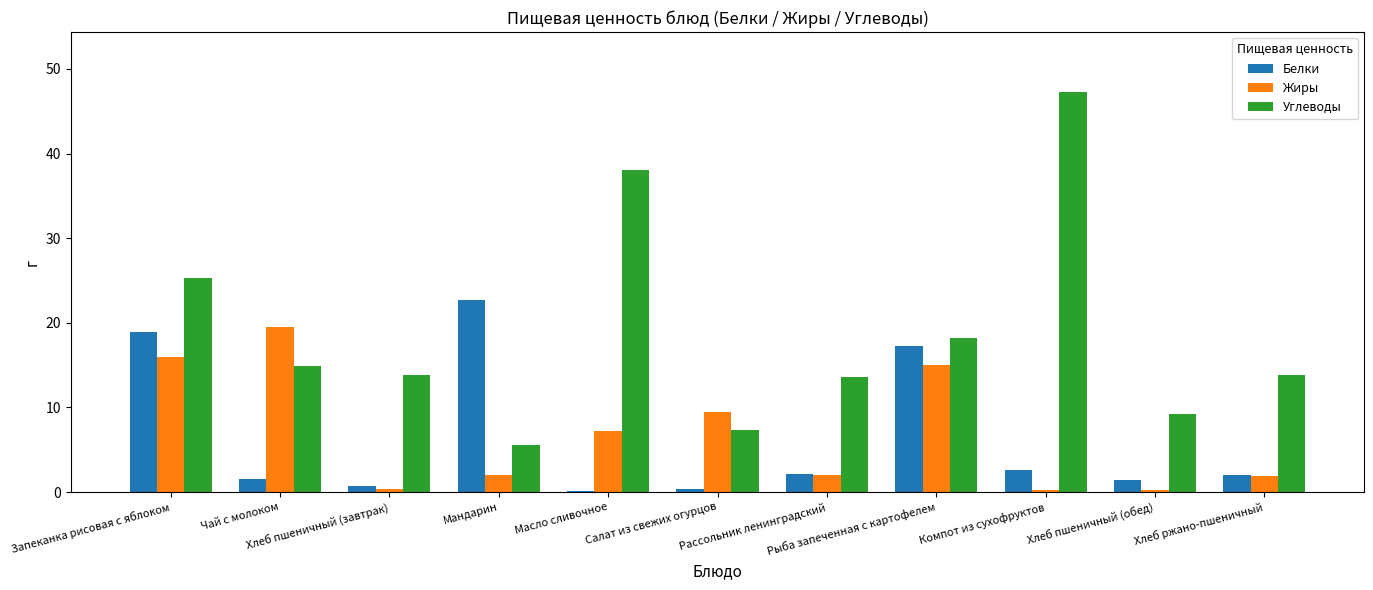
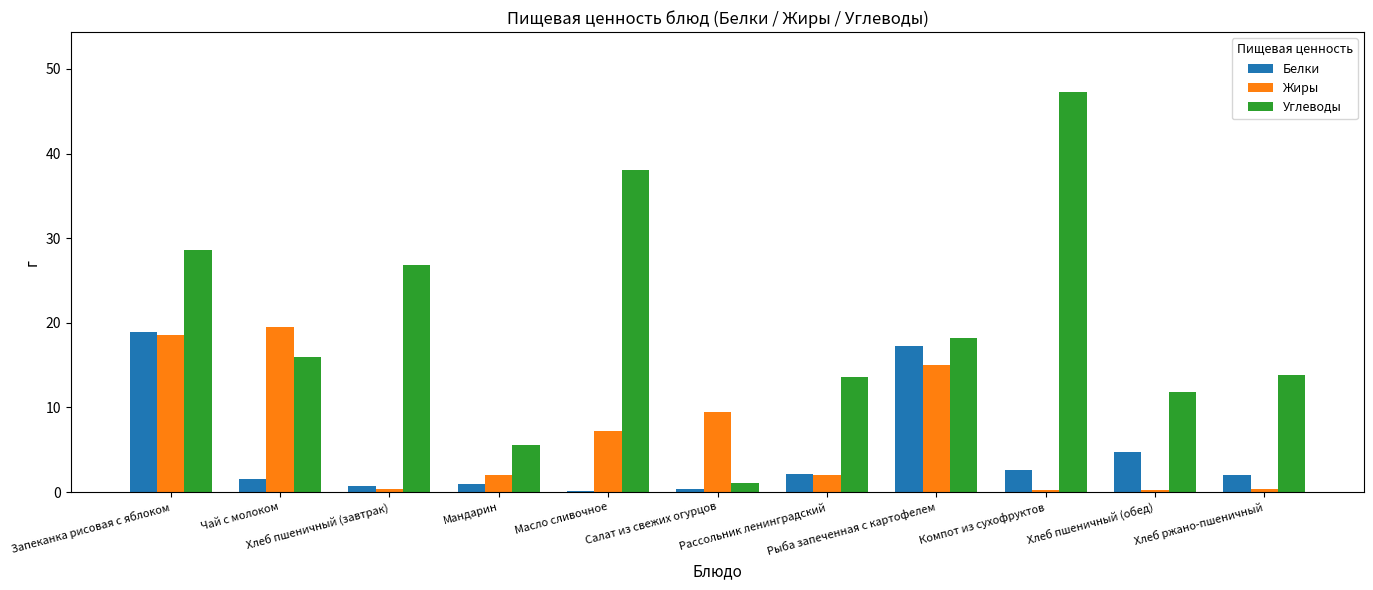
Жиры, Запеканка рисовая с яблоком: 16 -> 19
Углеводы, Запеканка рисовая с яблоком: 25 -> 29
Углеводы, Чай с молоком: 15 -> 16
Углеводы, Хлеб пшеничный (завтрак): 14 -> 27
Белки, Мандарин: 23 -> 1
Углеводы, Салат из свежих огурцов: 7 -> 1
Белки, Хлеб пшеничный (обед): 1 -> 5
Углеводы, Хлеб пшеничный (обед): 9 -> 12
Жиры, Хлеб ржано-пшеничный: 2 -> 0
